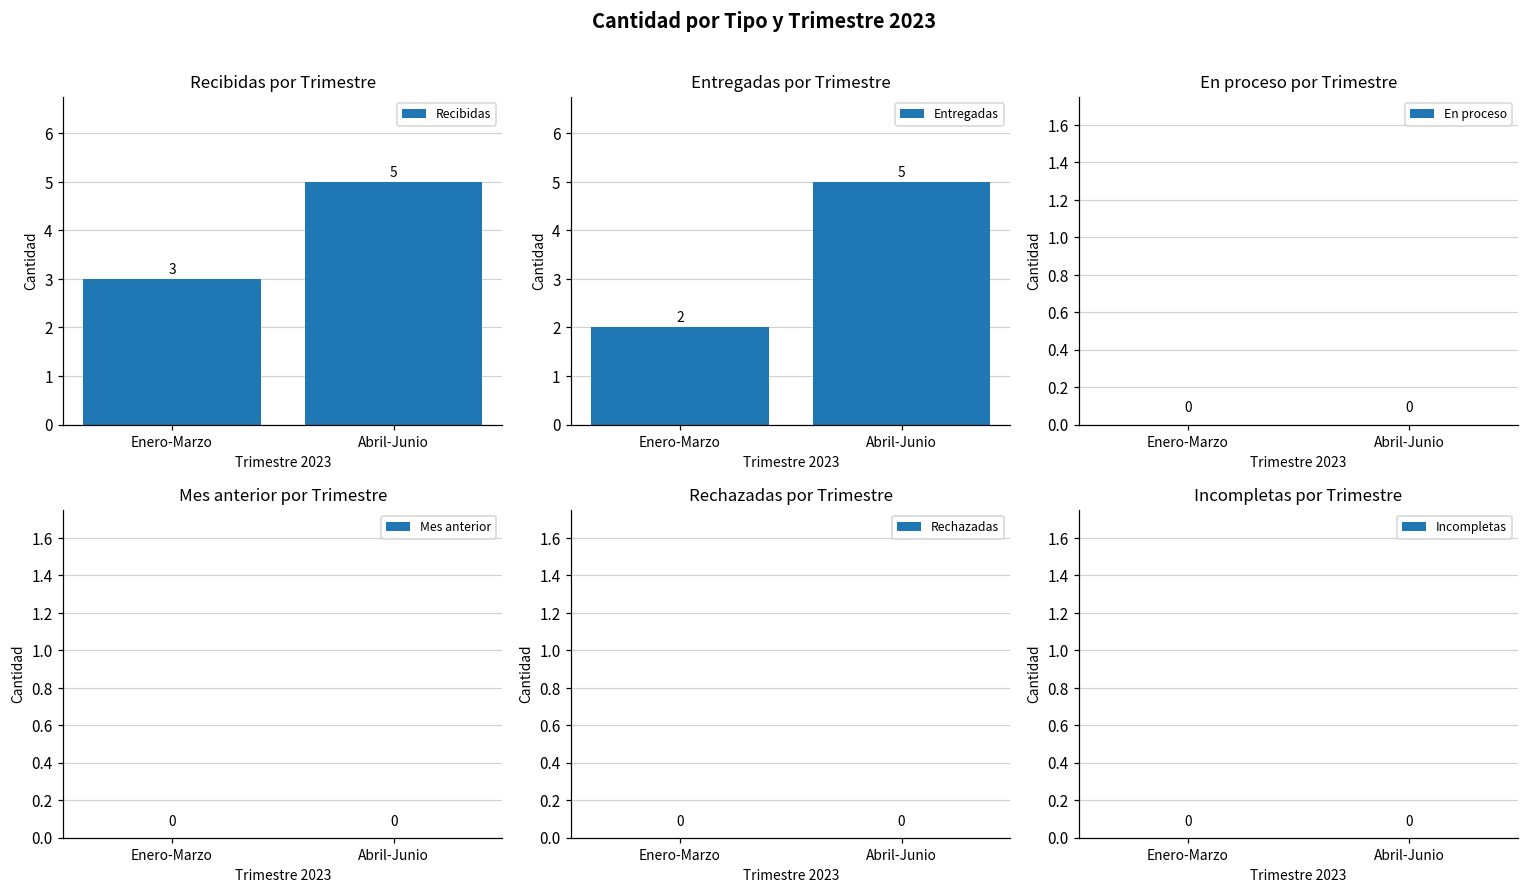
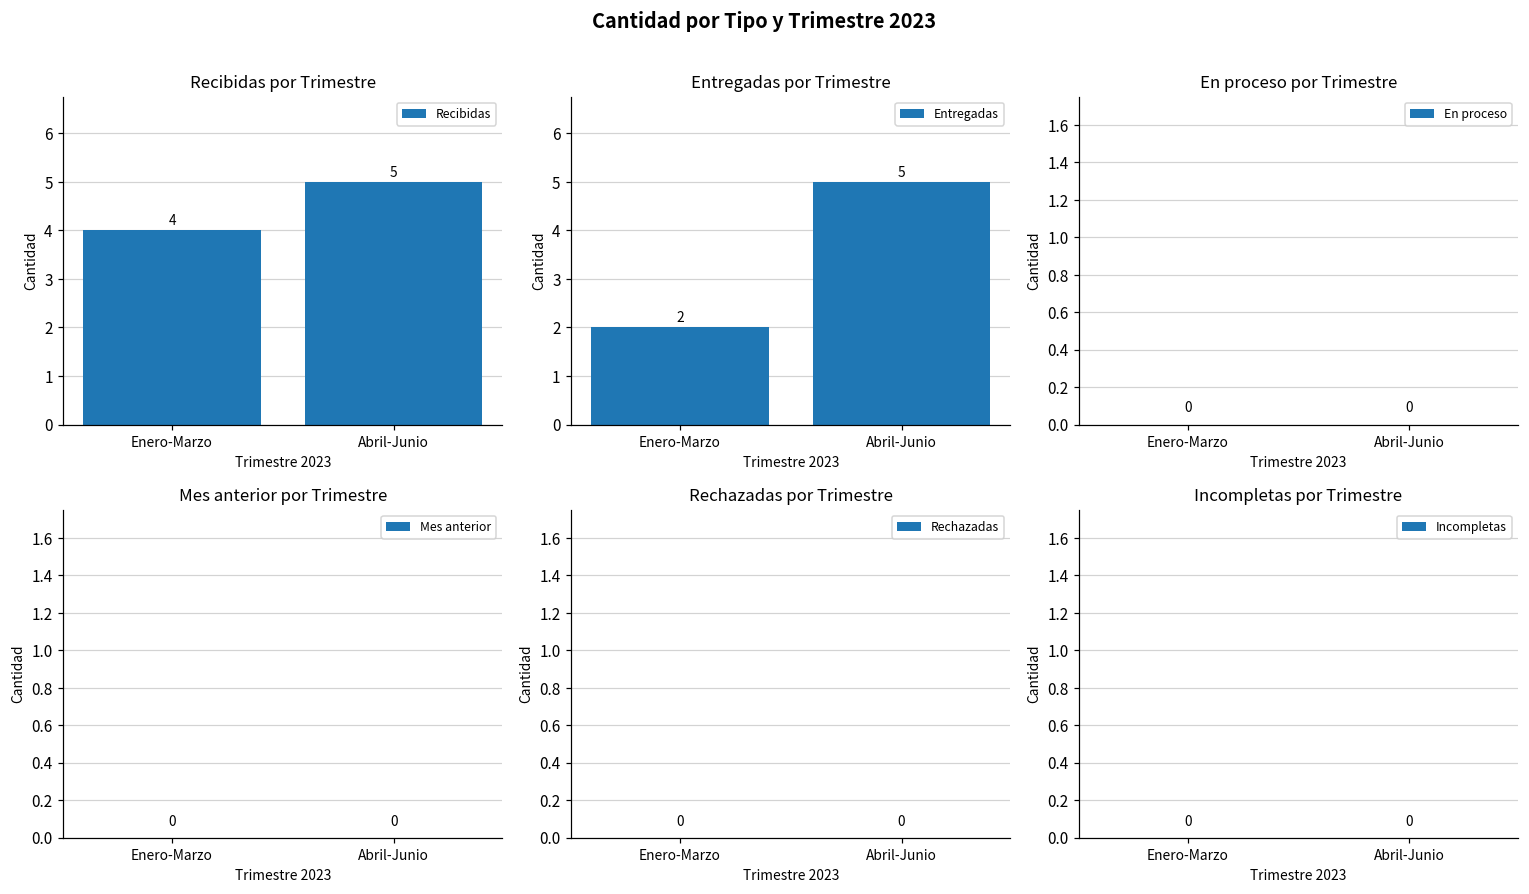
Recibidas por Trimestre, Enero-Marzo: 3 -> 4
